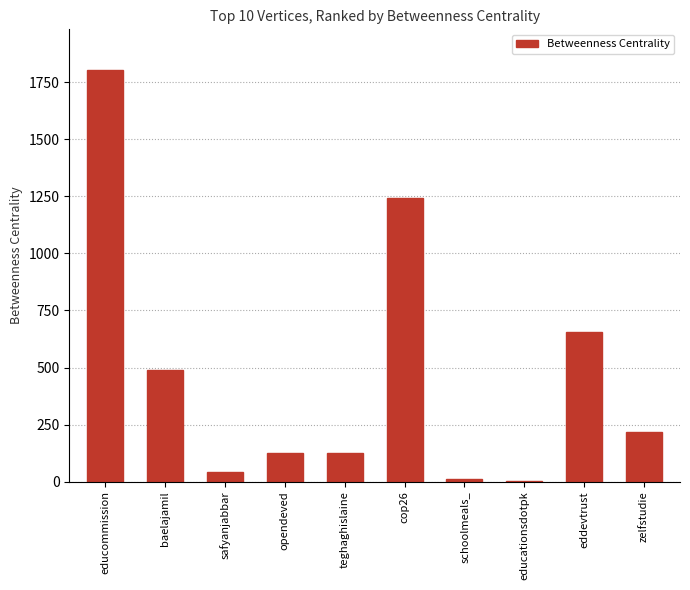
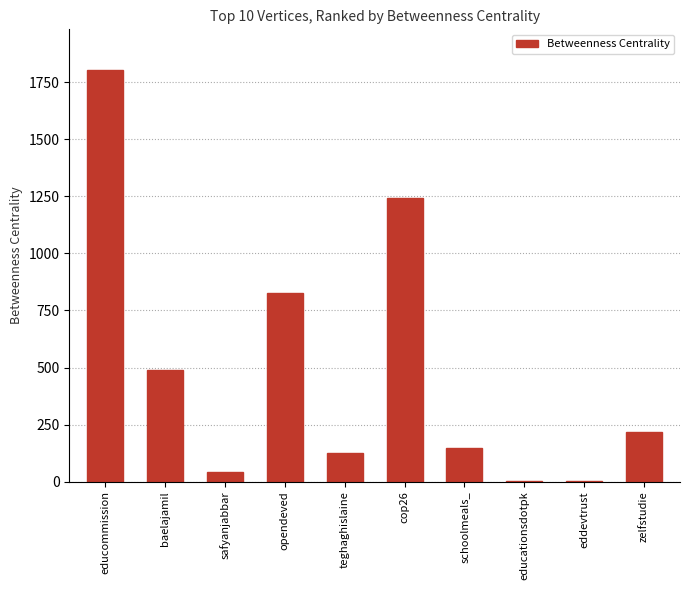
opendeved: 130 -> 830
schoolmeals_: 10 -> 150
eddevtrust: 660 -> 0
